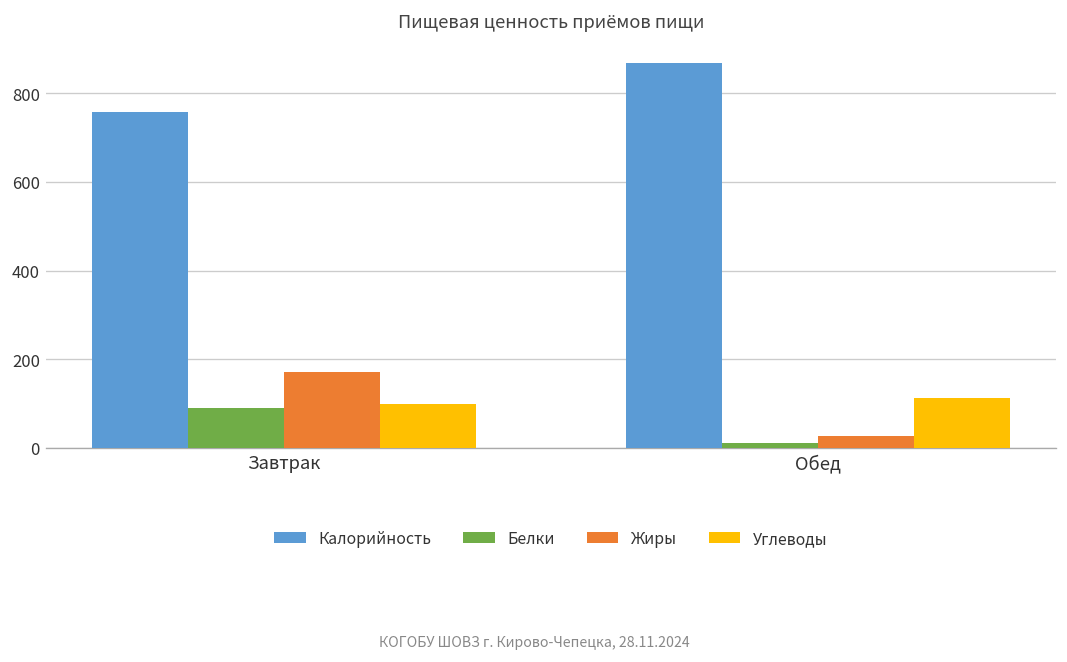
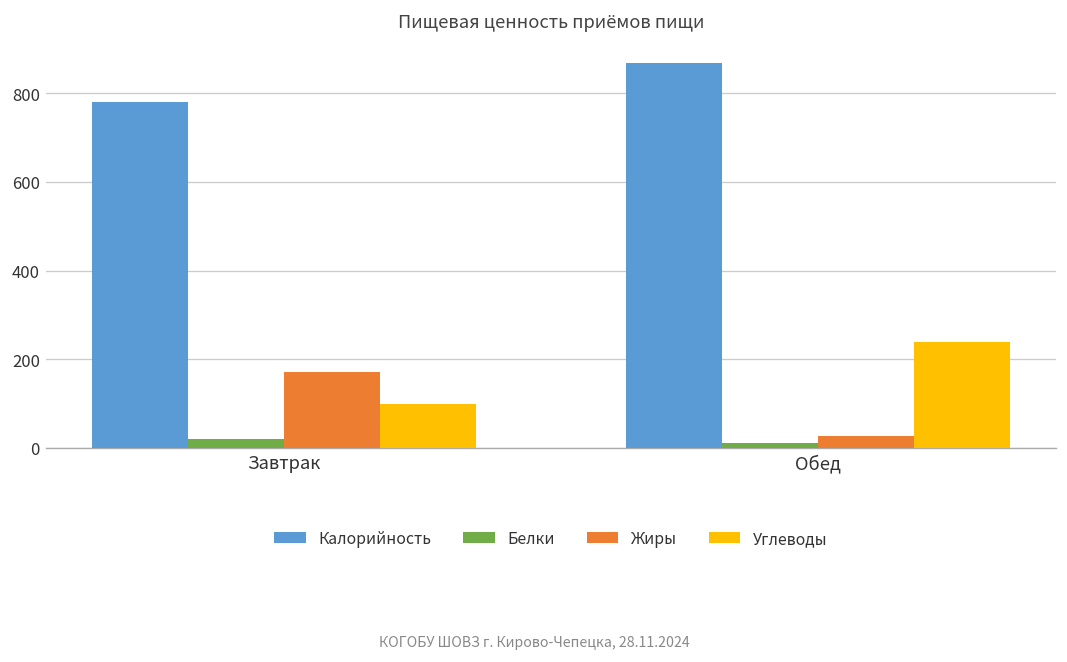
Калорийность, Завтрак: 760 -> 780
Белки, Завтрак: 90 -> 20
Углеводы, Обед: 110 -> 240
